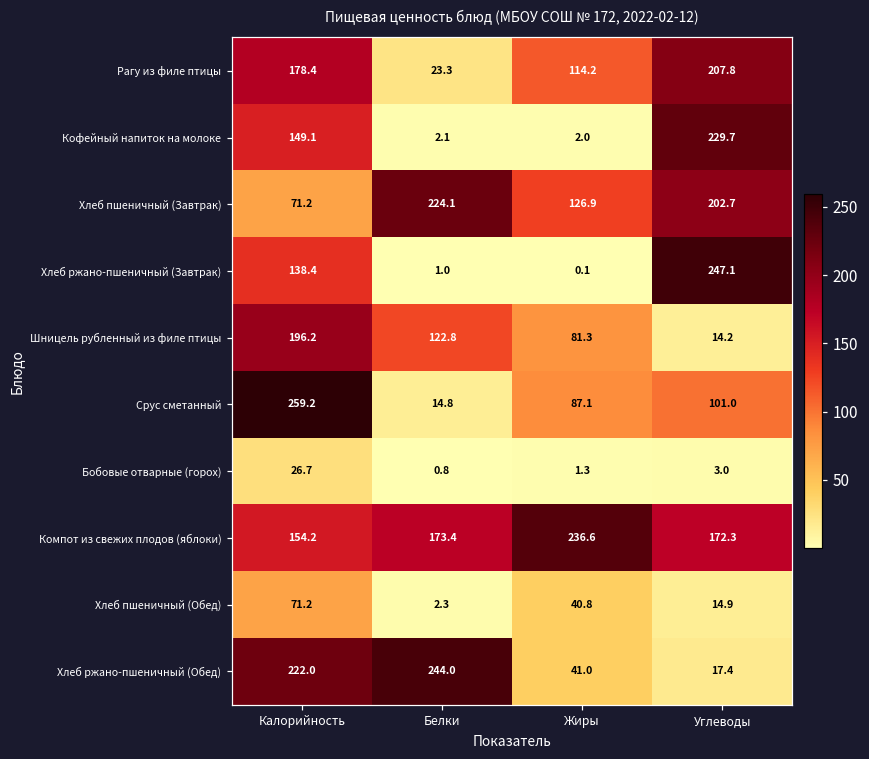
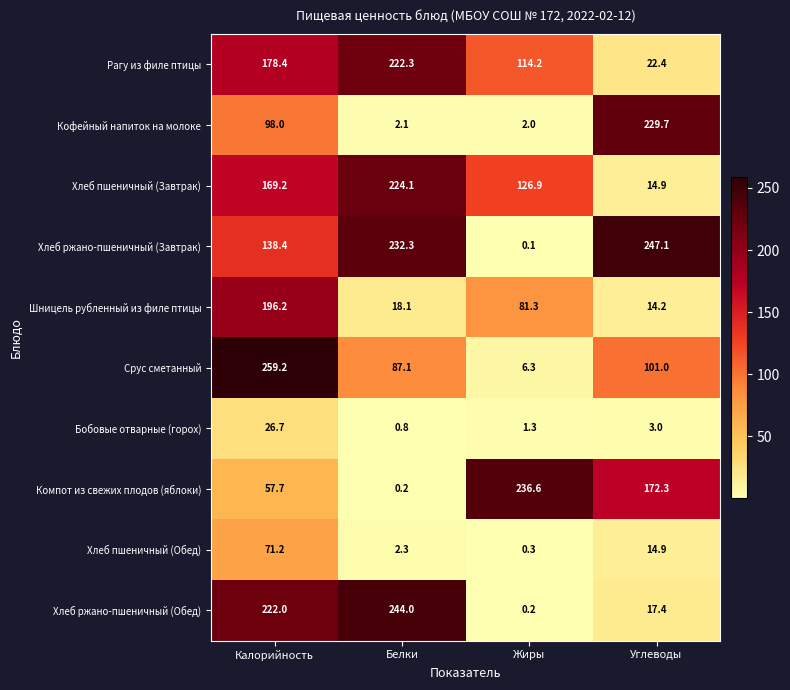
Рагу из филе птицы, Белки: 23.3 -> 222.3
Рагу из филе птицы, Углеводы: 207.8 -> 22.4
Кофейный напиток на молоке, Калорийность: 149.1 -> 98.0
Хлеб пшеничный (Завтрак), Калорийность: 71.2 -> 169.2
Хлеб пшеничный (Завтрак), Углеводы: 202.7 -> 14.9
Хлеб ржано-пшеничный (Завтрак), Белки: 1.0 -> 232.3
Шницель рубленный из филе птицы, Белки: 122.8 -> 18.1
Срус сметанный, Белки: 14.8 -> 87.1
Срус сметанный, Жиры: 87.1 -> 6.3
Компот из свежих плодов (яблоки), Калорийность: 154.2 -> 57.7
Компот из свежих плодов (яблоки), Белки: 173.4 -> 0.2
Хлеб пшеничный (Обед), Жиры: 40.8 -> 0.3
Хлеб ржано-пшеничный (Обед), Жиры: 41.0 -> 0.2
